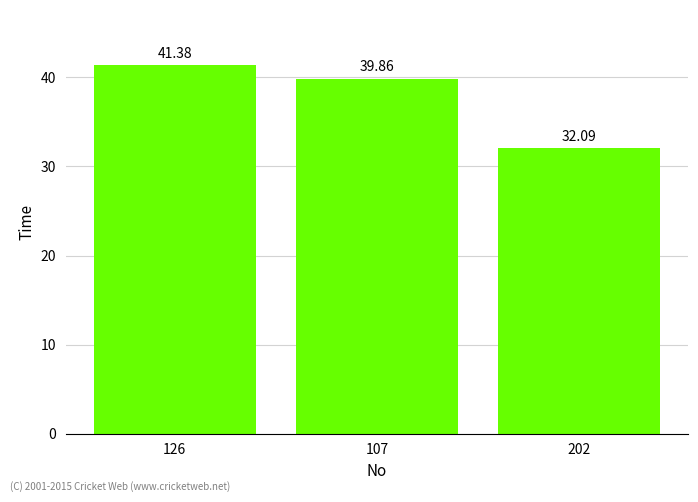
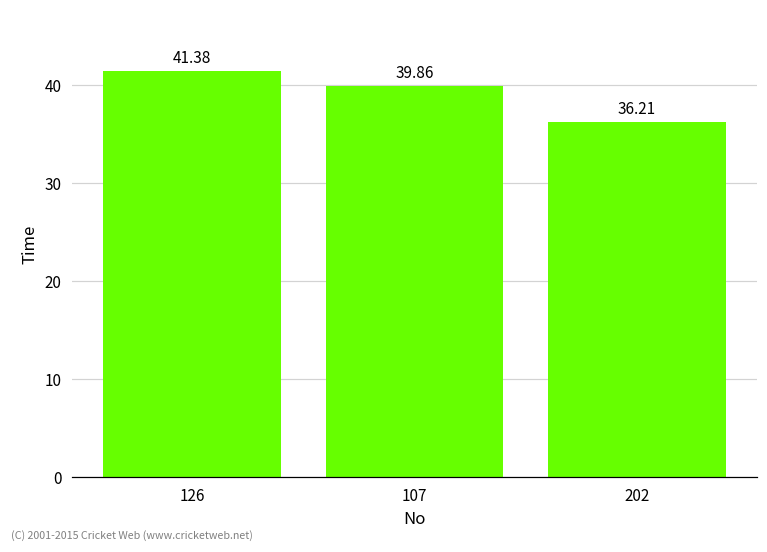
202: 32.09 -> 36.21
